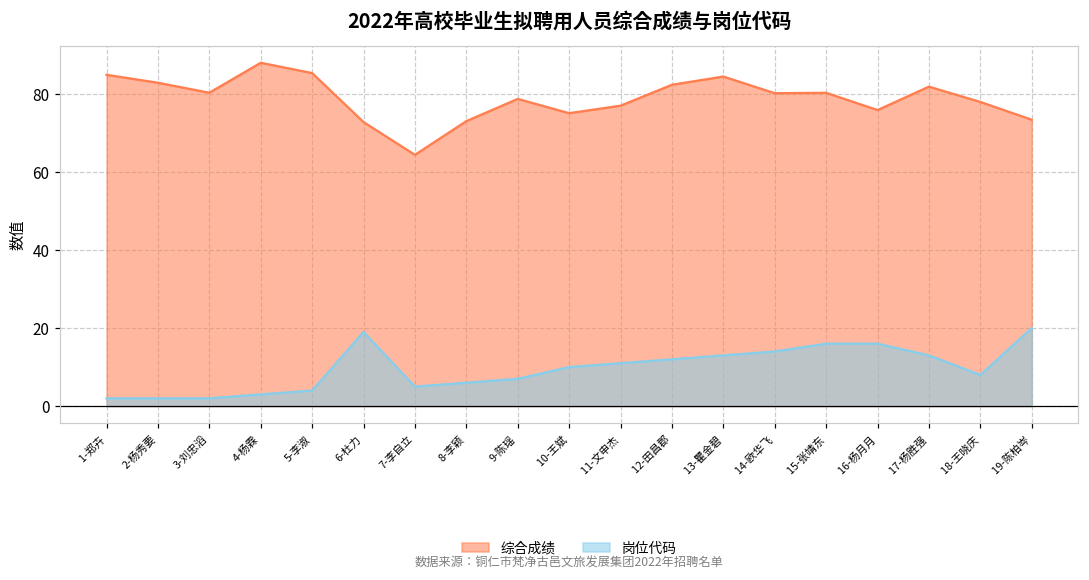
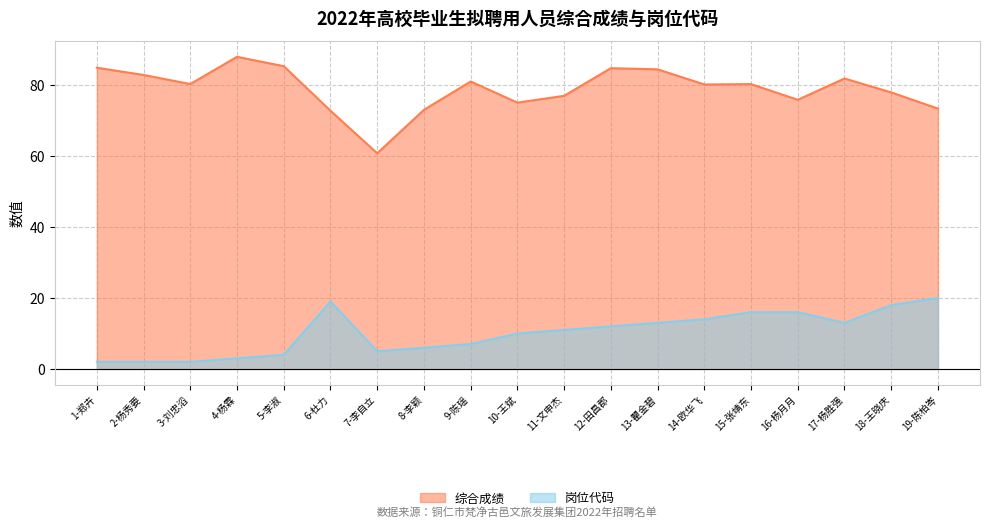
综合成绩, 7-李自立: 64 -> 61
综合成绩, 9-陈瑶: 79 -> 81
综合成绩, 12-田昌郡: 82 -> 85
岗位代码, 18-王晓庆: 8 -> 18
